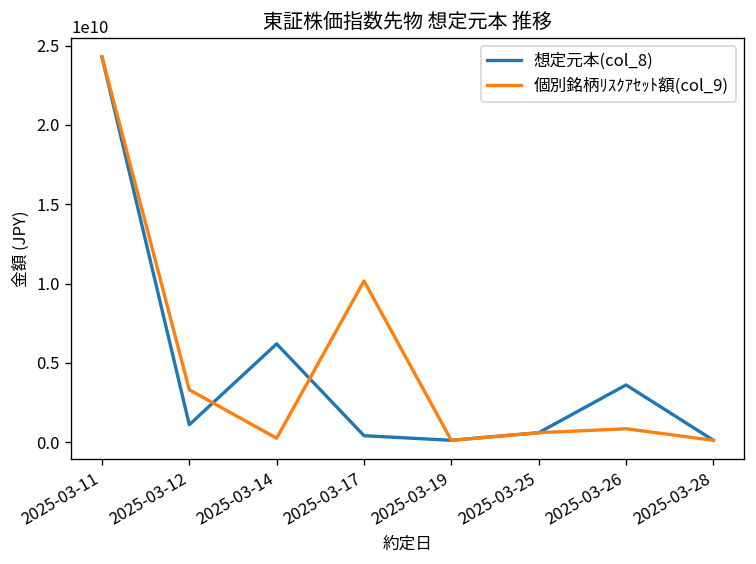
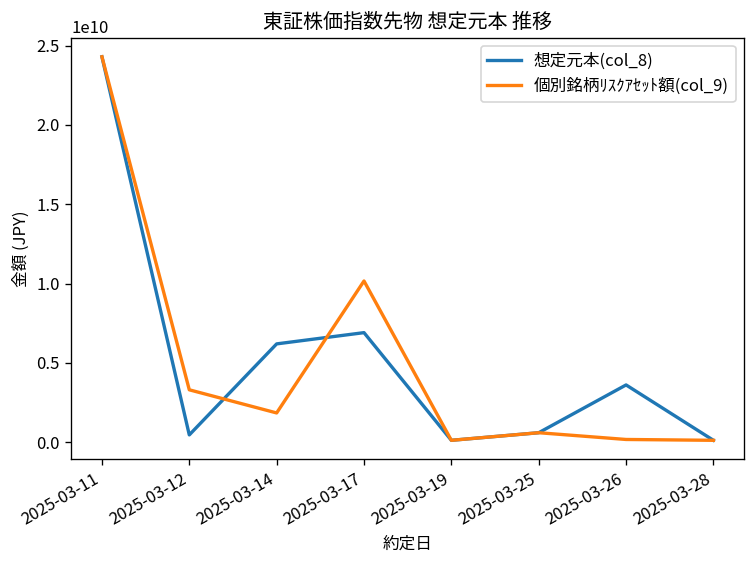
想定元本(col_8), 2025-03-12: 1100000000 -> 400000000
個別銘柄ﾘｽｸｱｾｯﾄ額(col_9), 2025-03-14: 200000000 -> 1800000000
想定元本(col_8), 2025-03-17: 400000000 -> 6900000000
個別銘柄ﾘｽｸｱｾｯﾄ額(col_9), 2025-03-26: 800000000 -> 200000000
